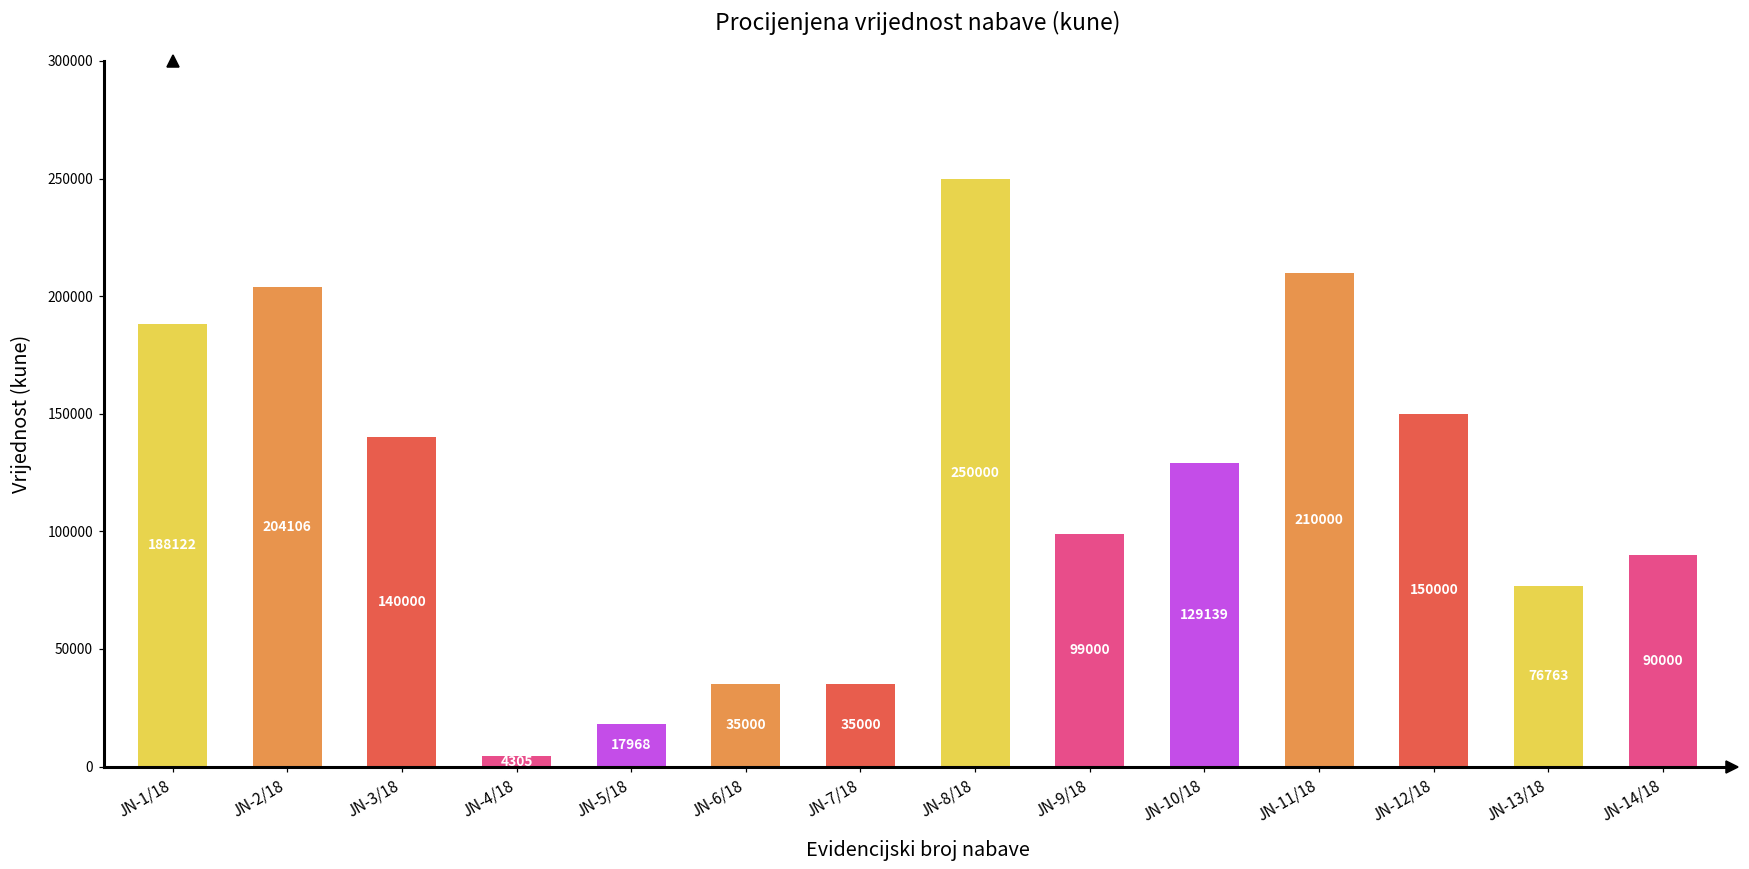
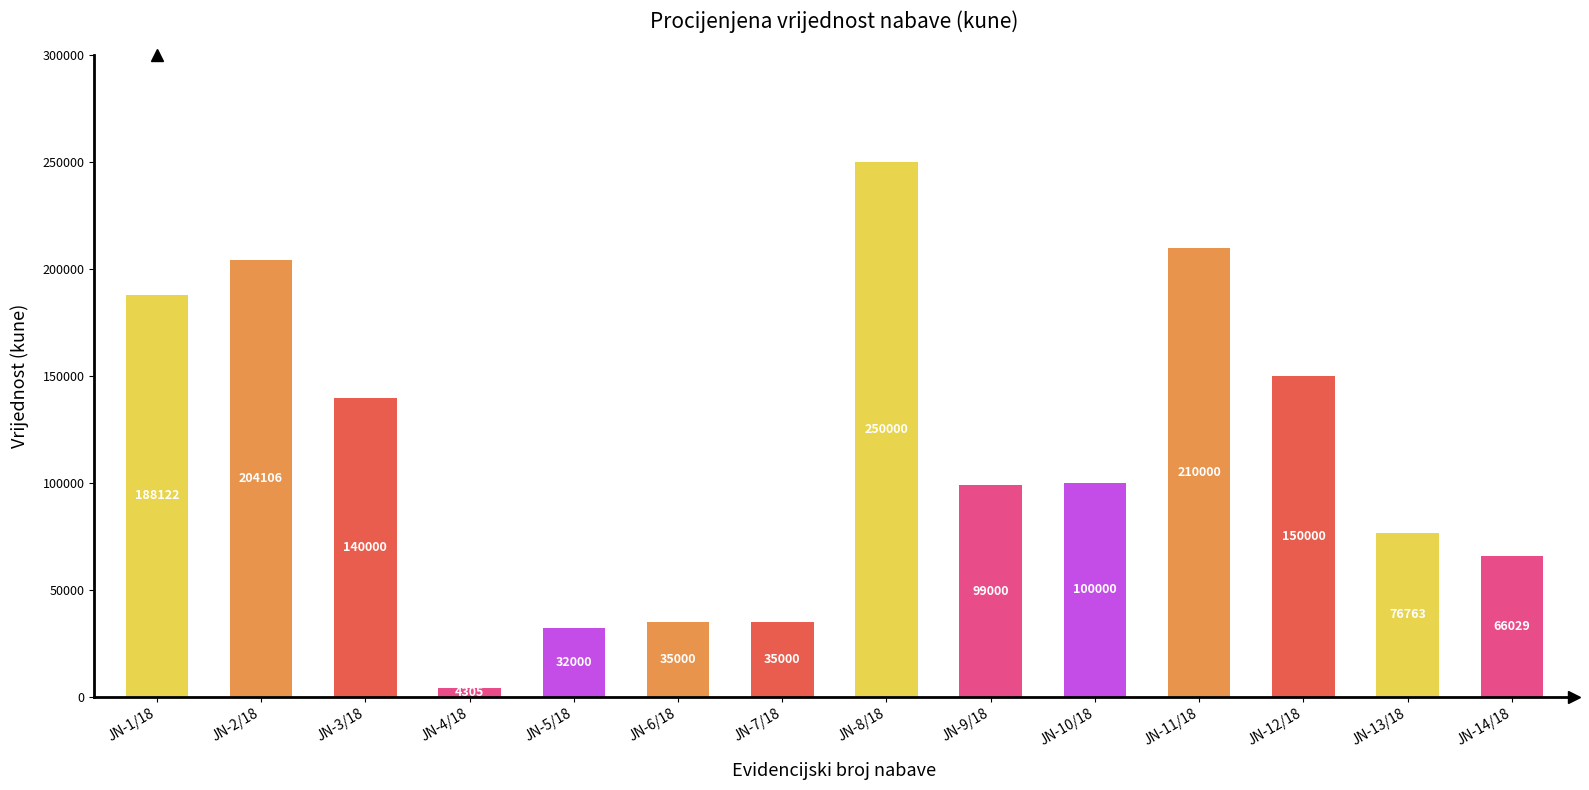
JN-5/18: 17968 -> 32000
JN-10/18: 129139 -> 100000
JN-14/18: 90000 -> 66029
